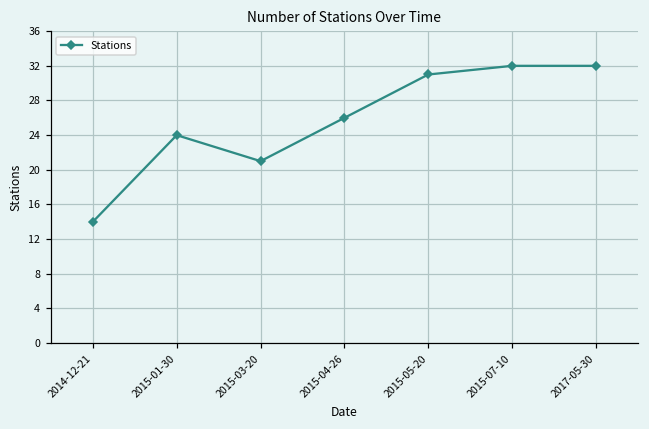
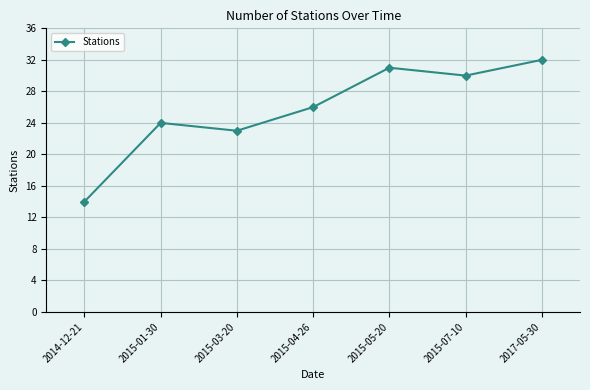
2015-03-20: 21 -> 23
2015-07-10: 32 -> 30
